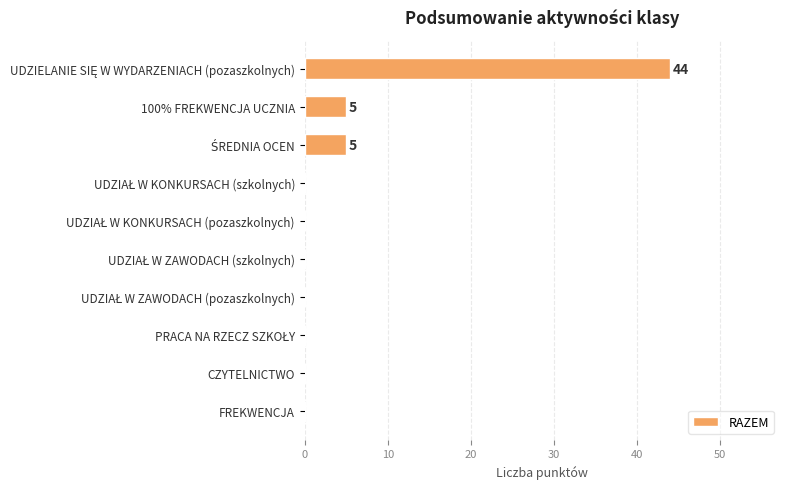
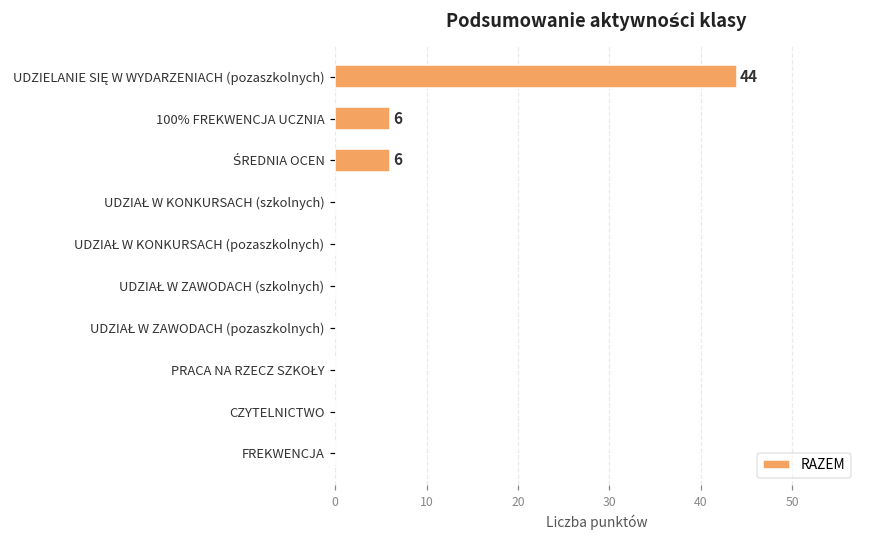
100% FREKWENCJA UCZNIA: 5 -> 6
ŚREDNIA OCEN: 5 -> 6
